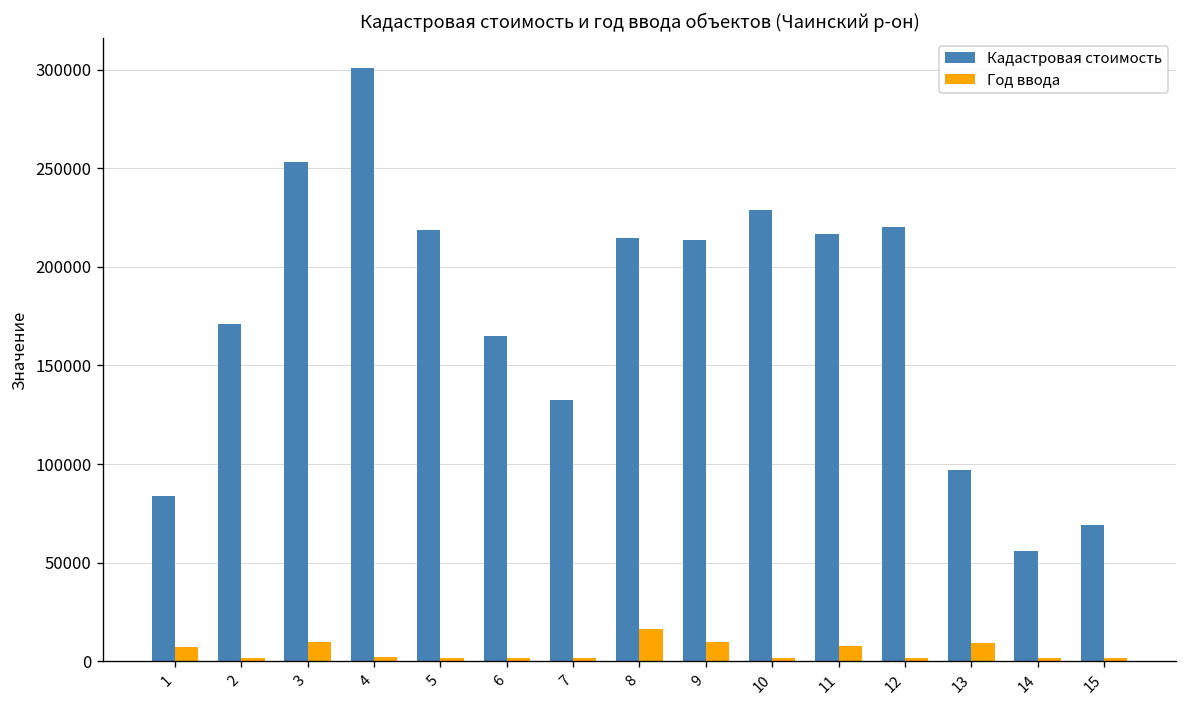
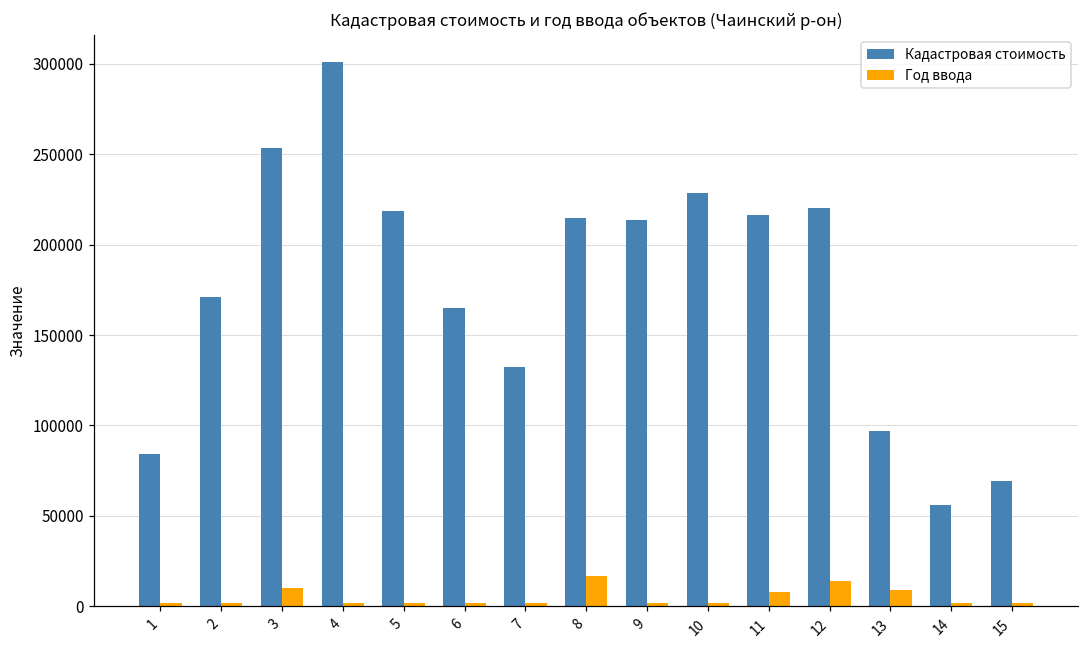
Год ввода, 1: 7000 -> 2000
Год ввода, 9: 10000 -> 2000
Год ввода, 12: 2000 -> 14000
